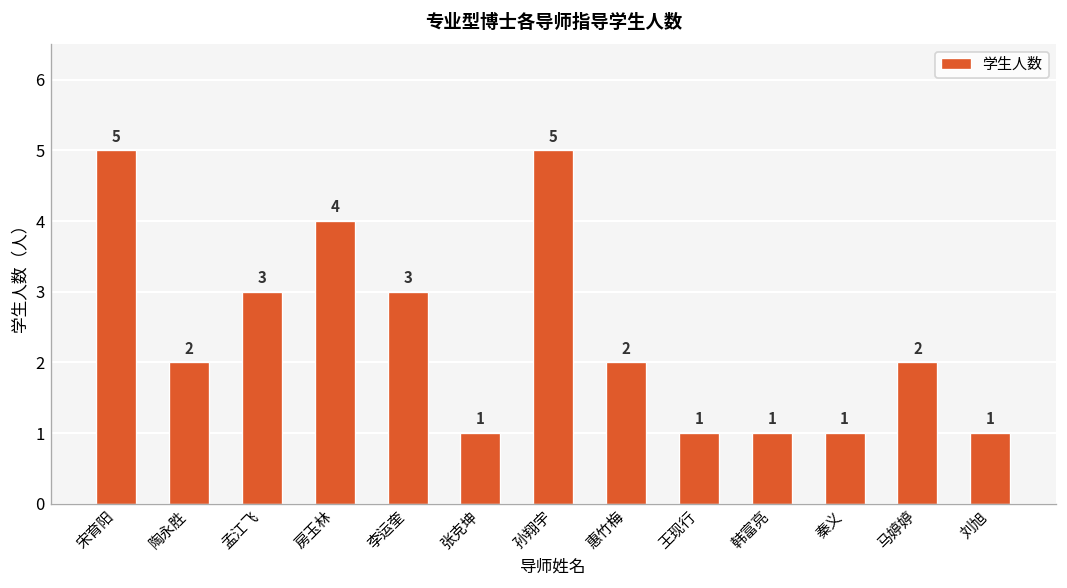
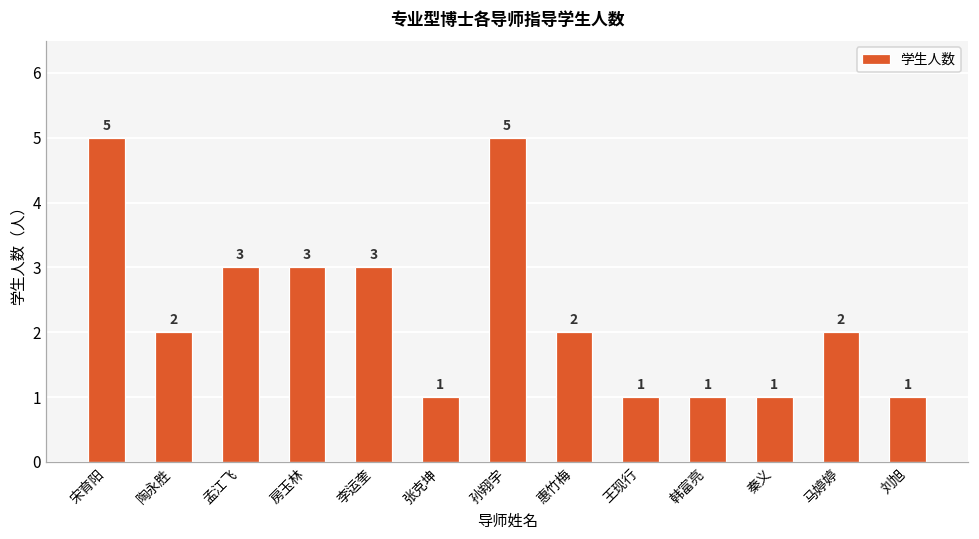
房玉林: 4 -> 3
